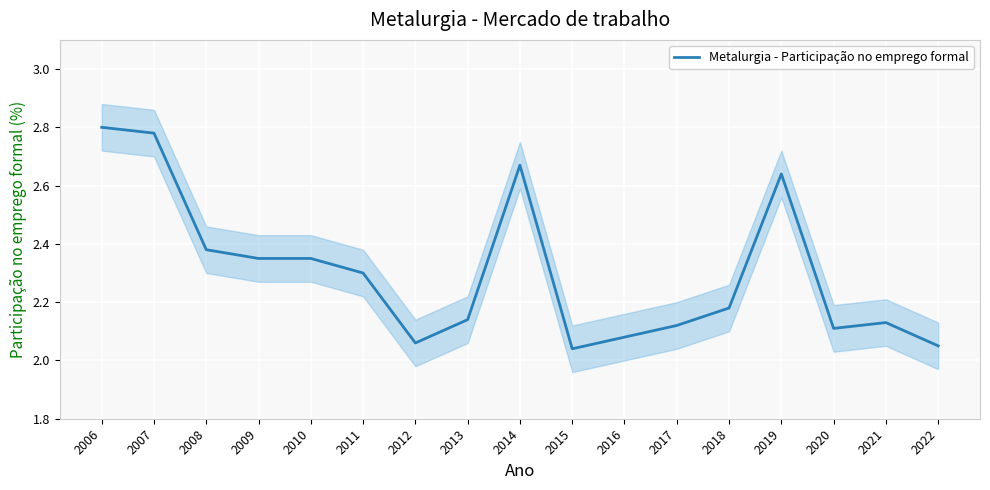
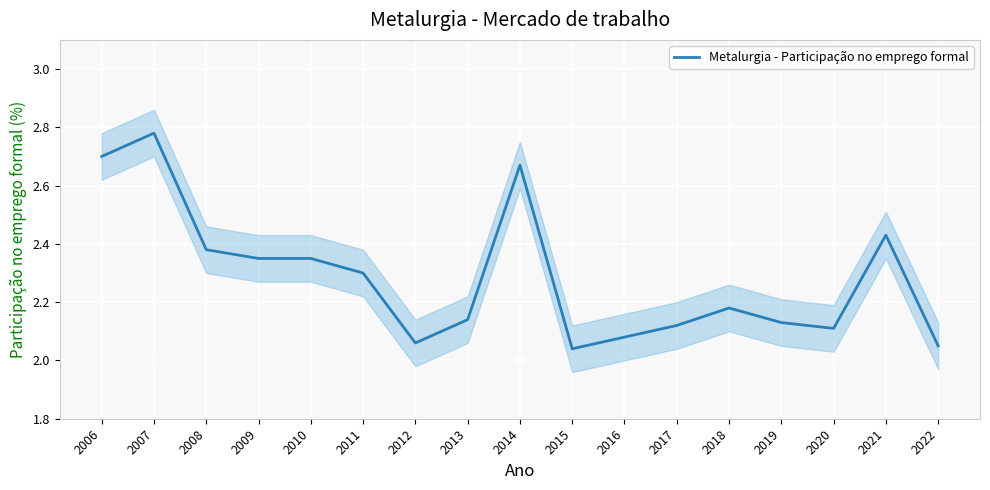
Metalurgia - Participação no emprego formal, 2006: 2.8 -> 2.7
Metalurgia - Participação no emprego formal, 2019: 2.64 -> 2.13
Metalurgia - Participação no emprego formal, 2021: 2.13 -> 2.43
